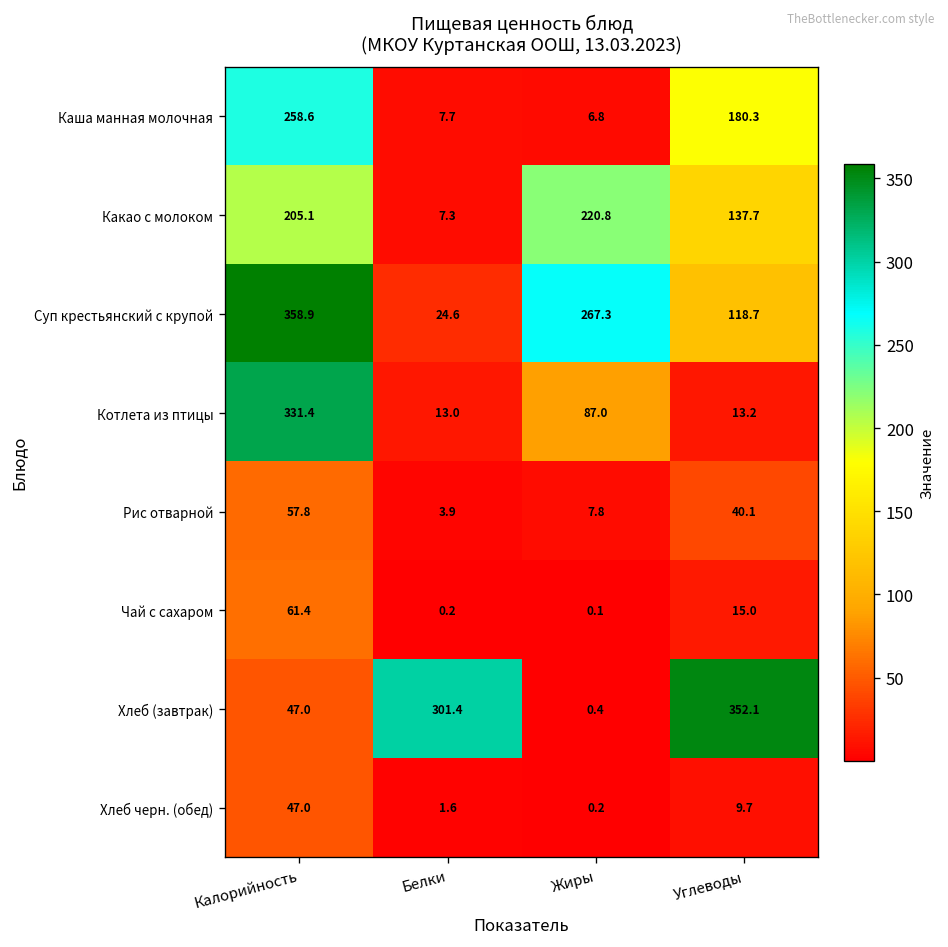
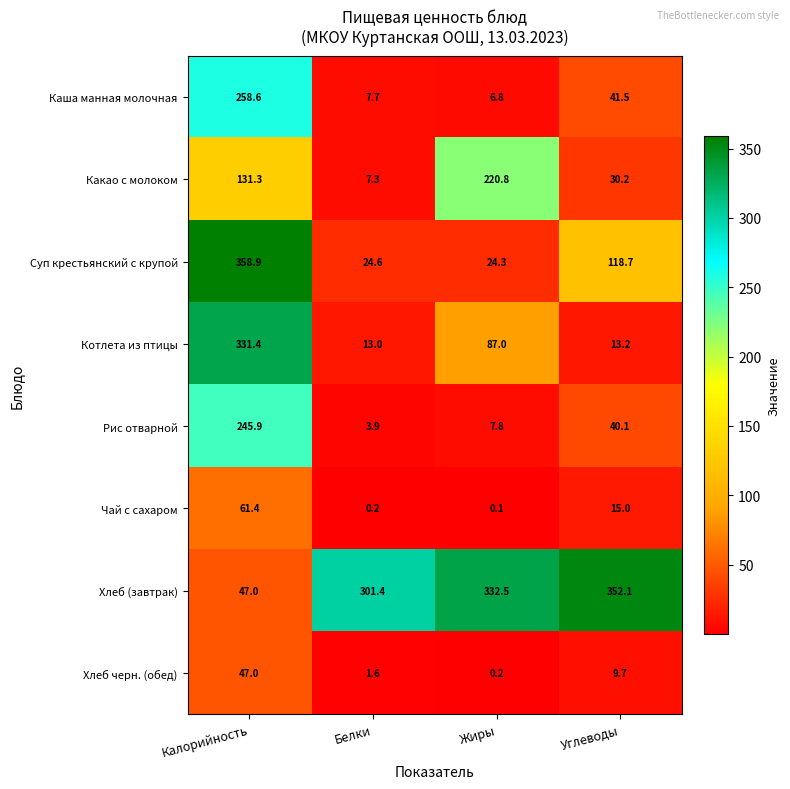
Каша манная молочная, Углеводы: 180.3 -> 41.5
Какао с молоком, Калорийность: 205.1 -> 131.3
Какао с молоком, Углеводы: 137.7 -> 30.2
Суп крестьянский с крупой, Жиры: 267.3 -> 24.3
Рис отварной, Калорийность: 57.8 -> 245.9
Хлеб (завтрак), Жиры: 0.4 -> 332.5
